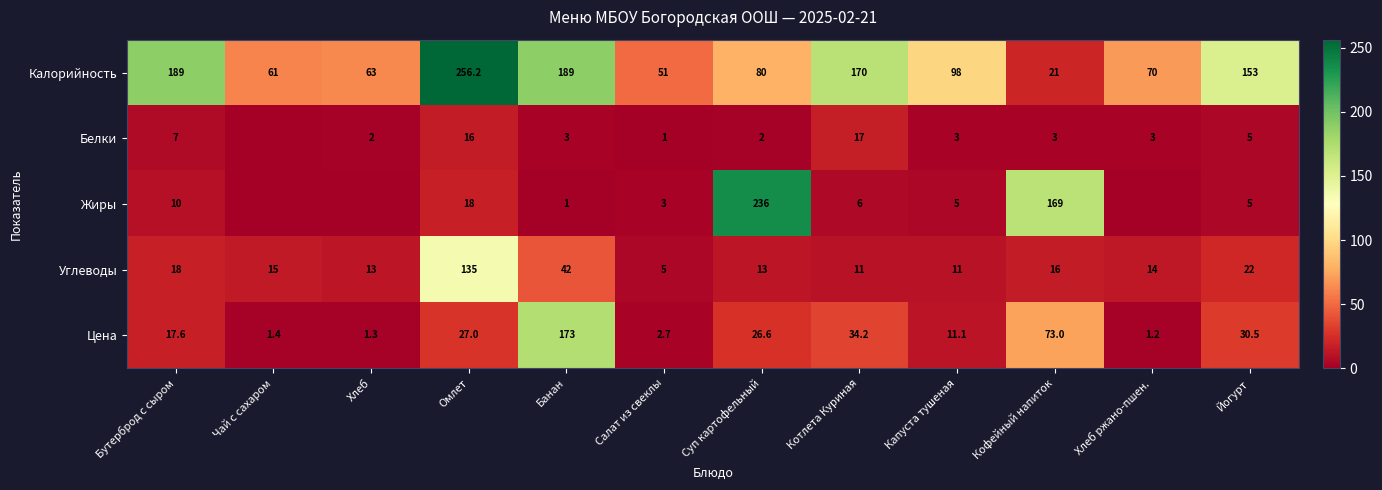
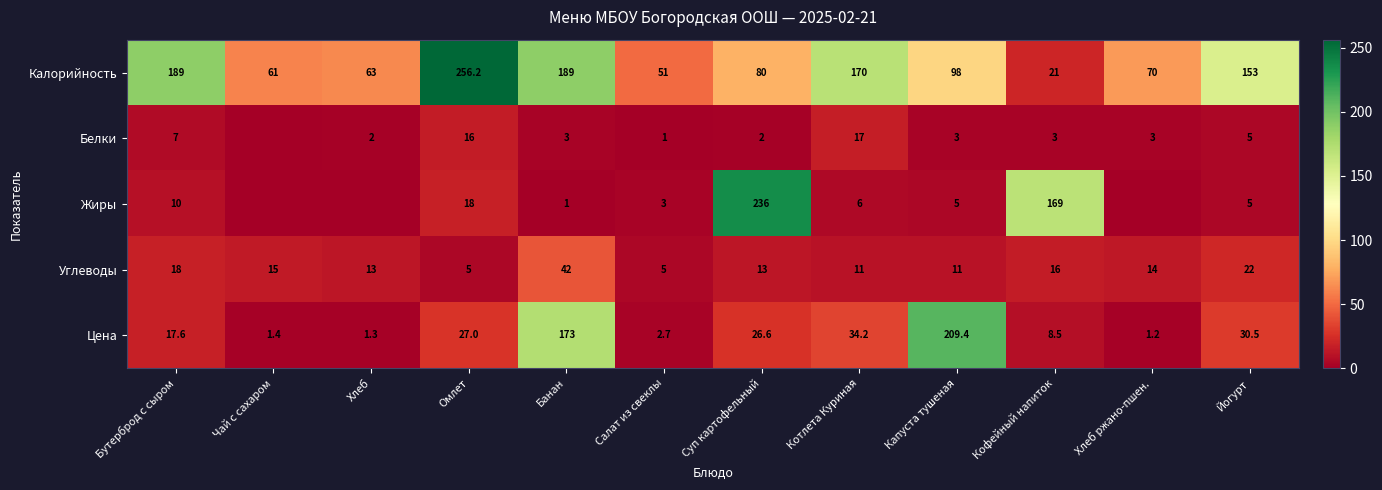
Углеводы, Омлет: 135 -> 5
Цена, Капуста тушеная: 11.1 -> 209.4
Цена, Кофейный напиток: 73.0 -> 8.5
